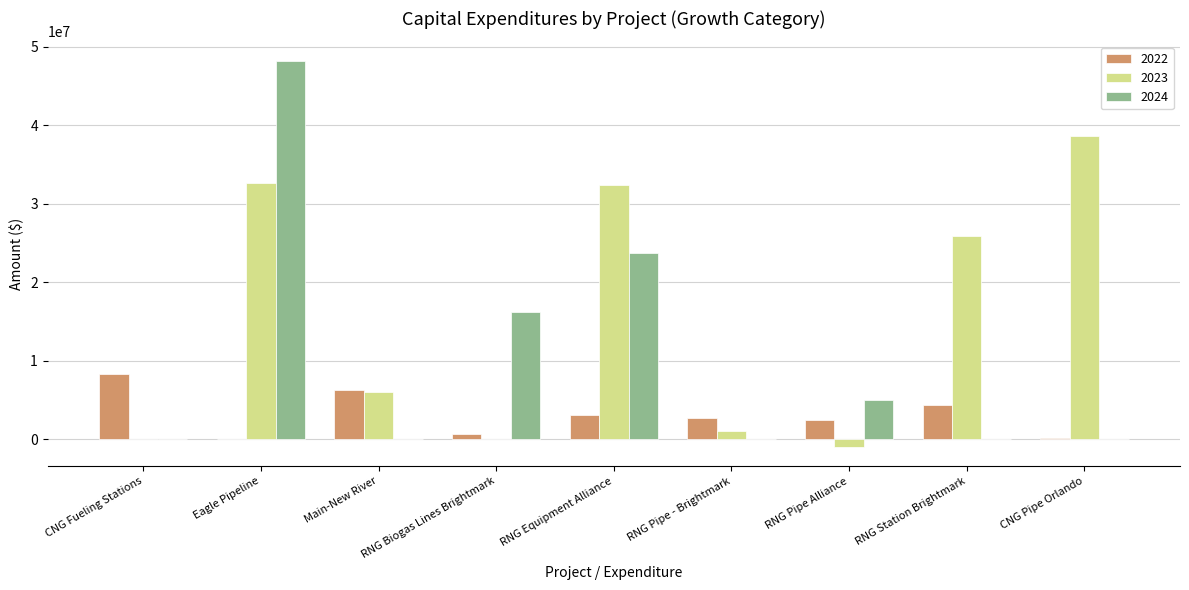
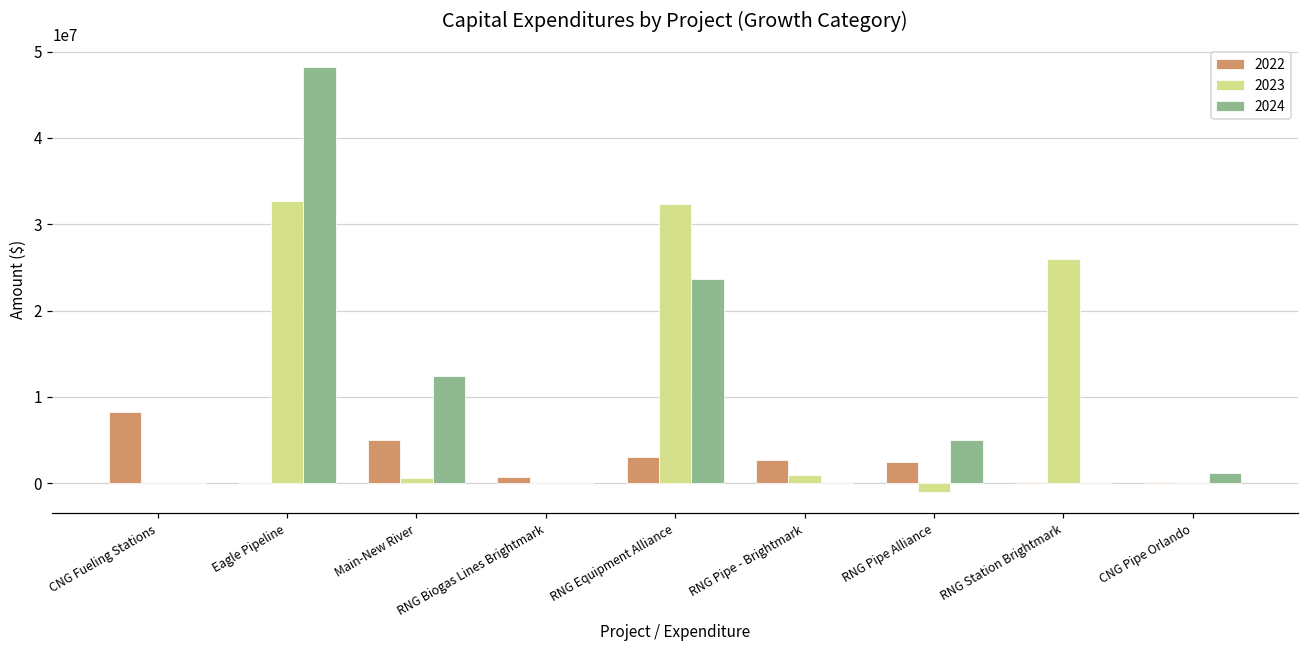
2022, Main-New River: 6000000 -> 5000000
2023, Main-New River: 6000000 -> 1000000
2024, Main-New River: 0 -> 12000000
2024, RNG Biogas Lines Brightmark: 16000000 -> 0
2022, RNG Station Brightmark: 4000000 -> 0
2023, CNG Pipe Orlando: 39000000 -> 0
2024, CNG Pipe Orlando: 0 -> 1000000
